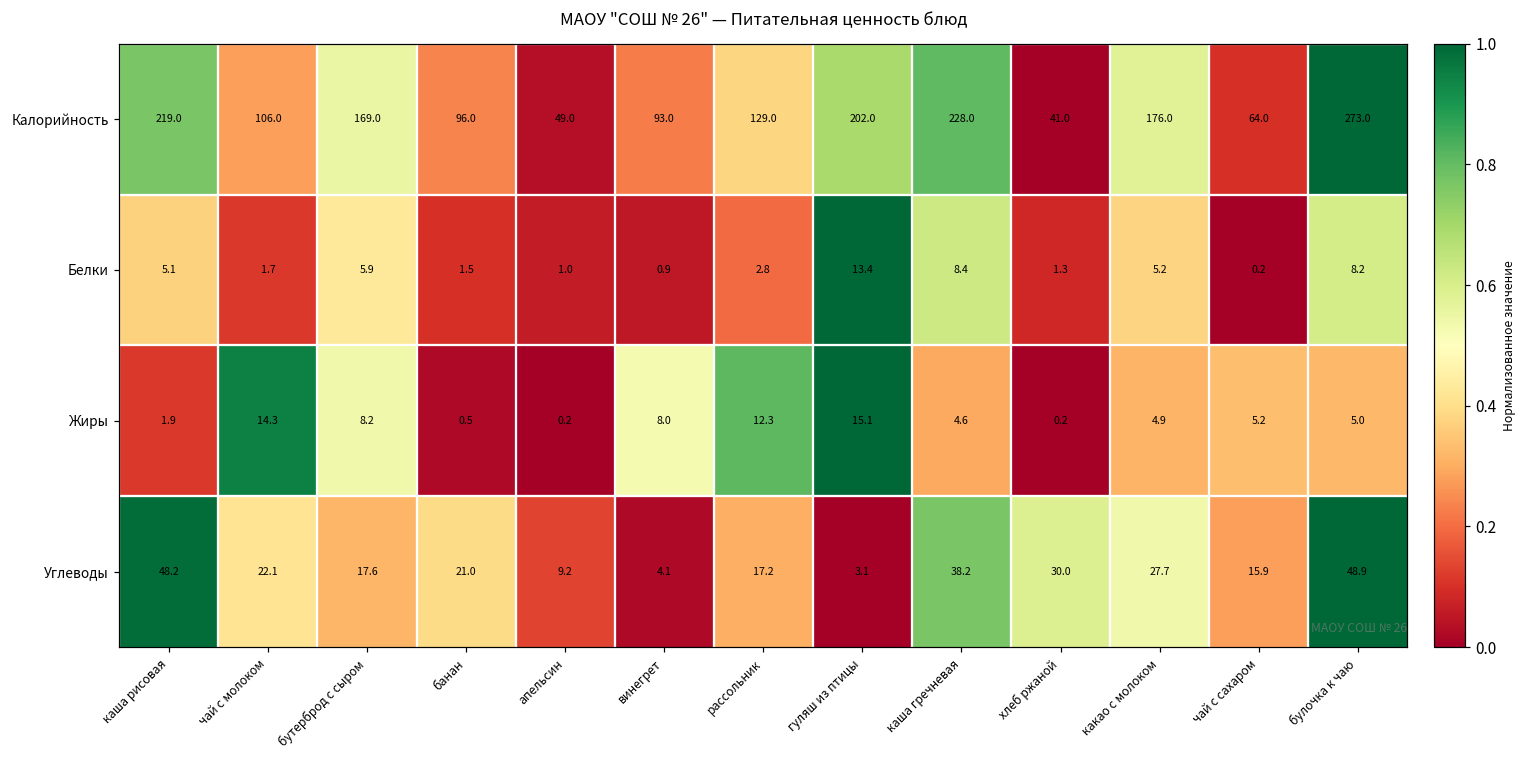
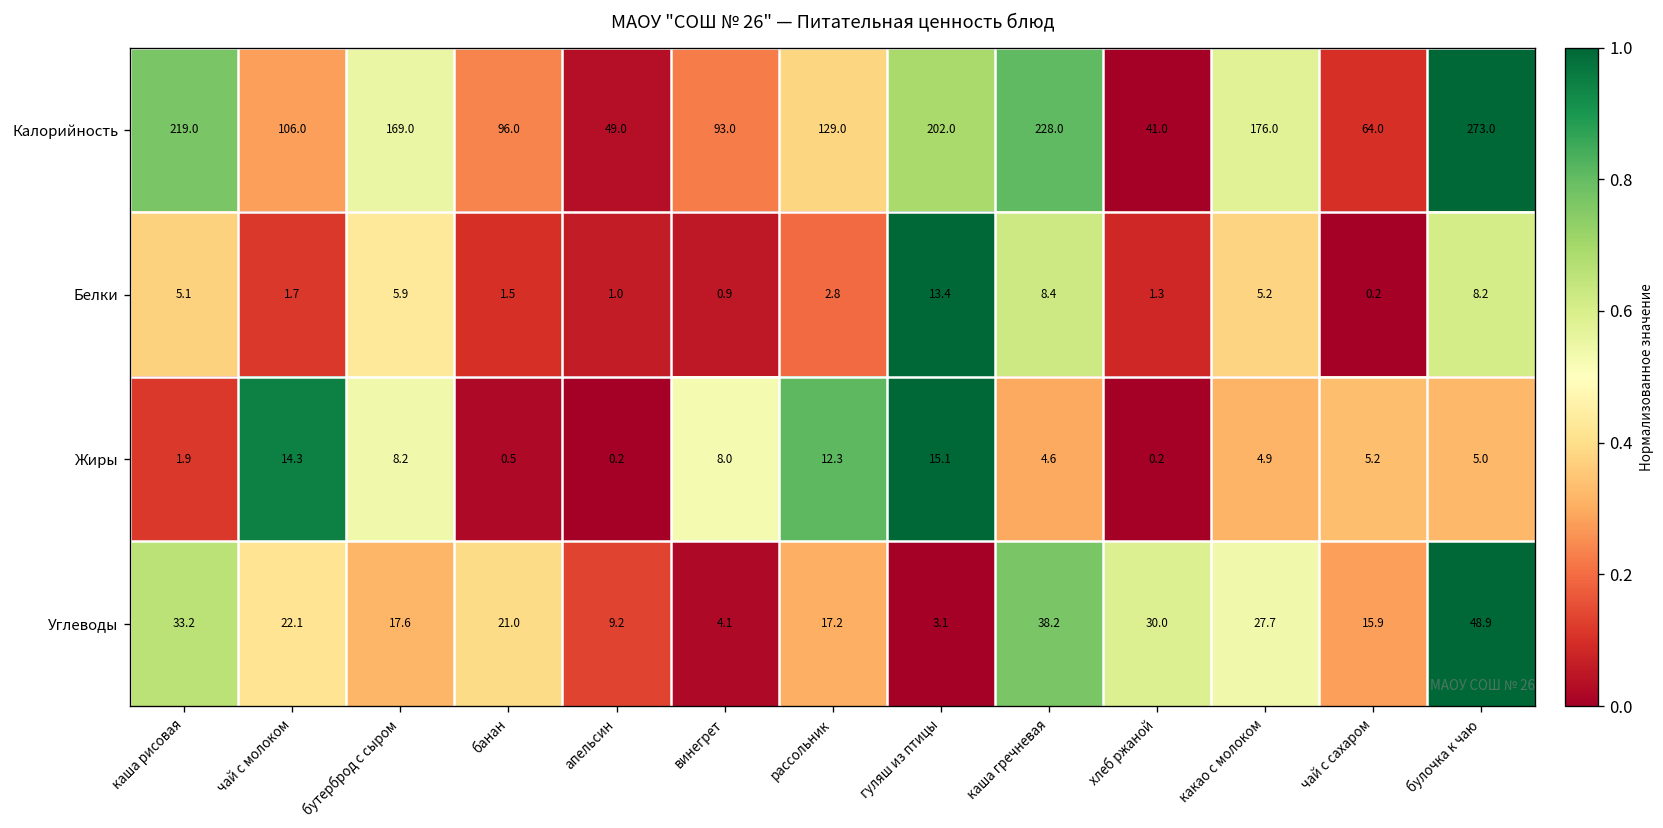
Углеводы, каша рисовая: 48.2 -> 33.2
